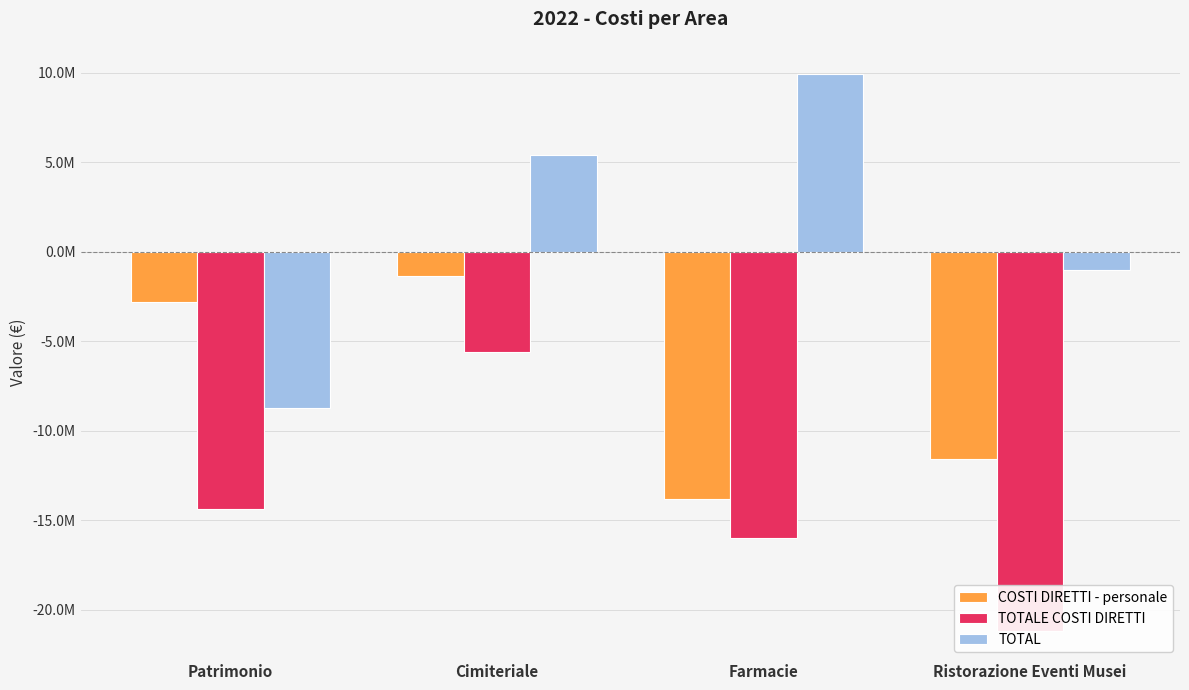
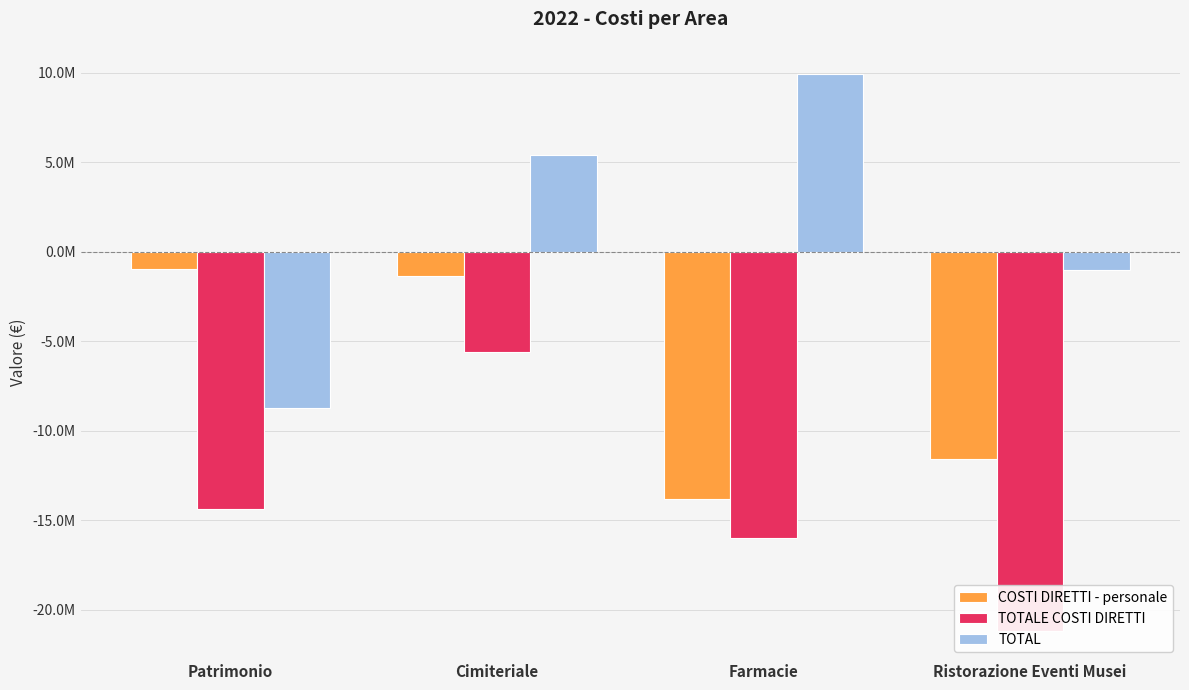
COSTI DIRETTI - personale, Patrimonio: -2800000 -> -1000000
